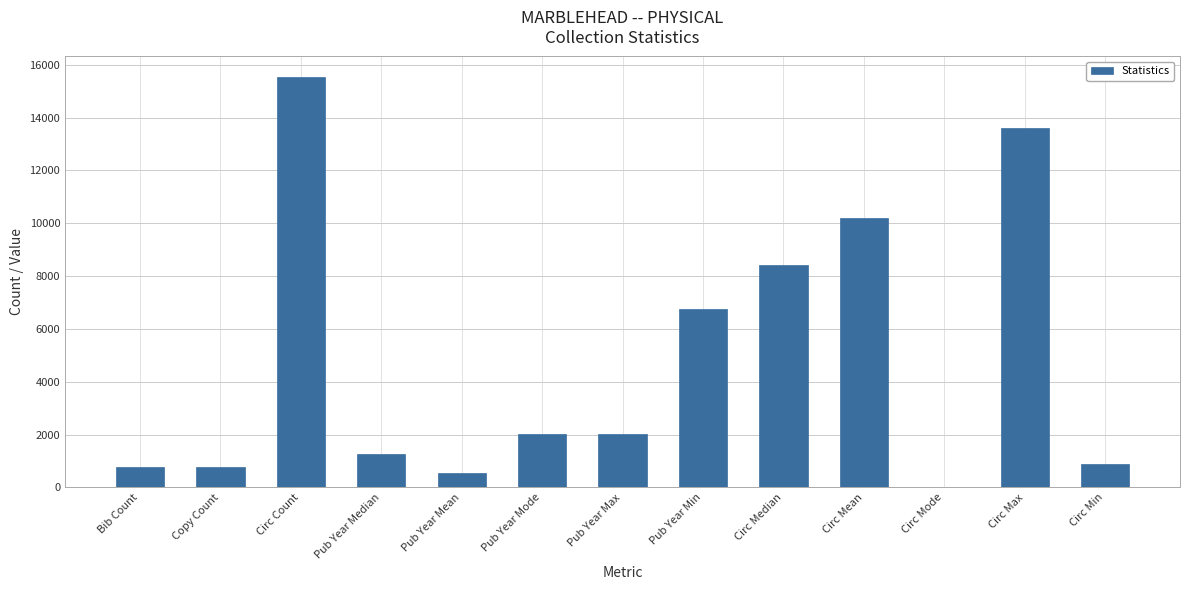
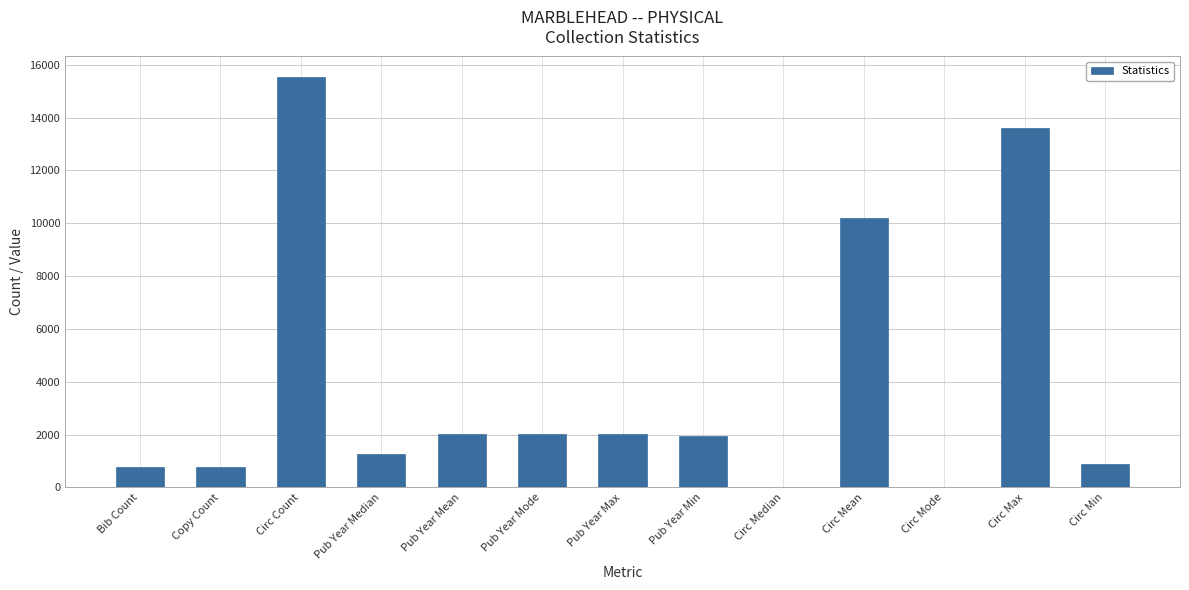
Pub Year Mean: 600 -> 2000
Pub Year Min: 6800 -> 1900
Circ Median: 8400 -> 0
